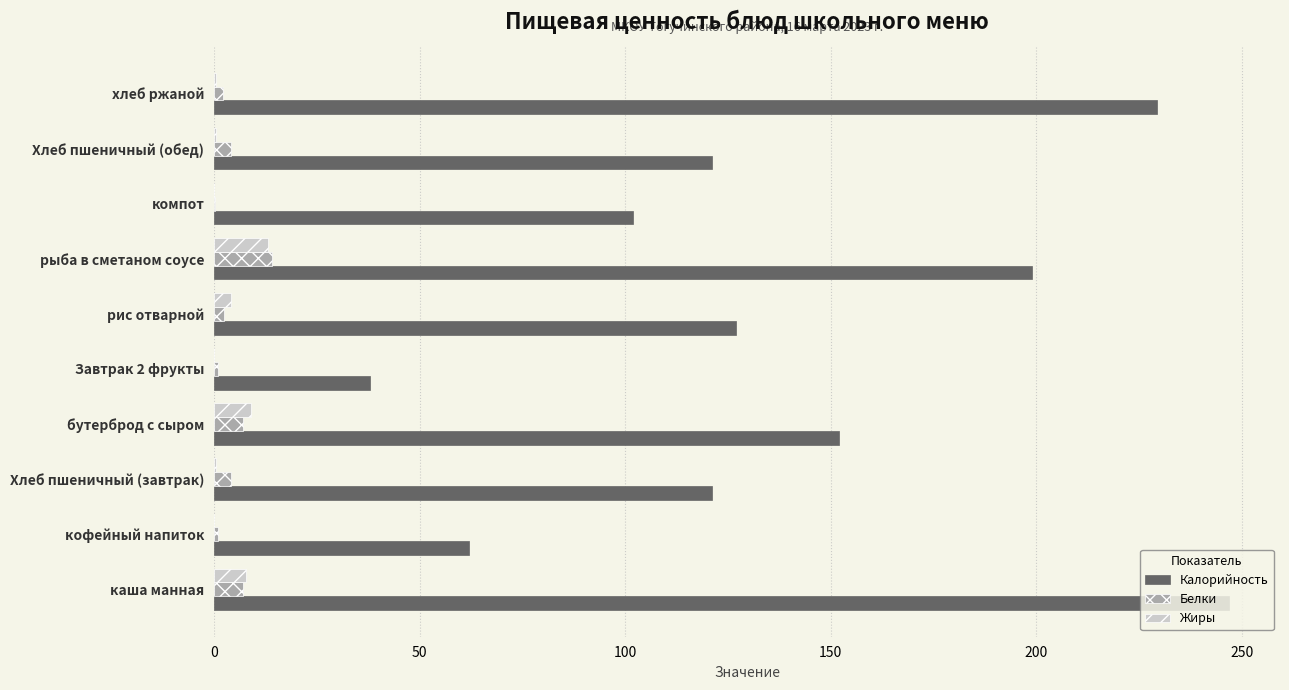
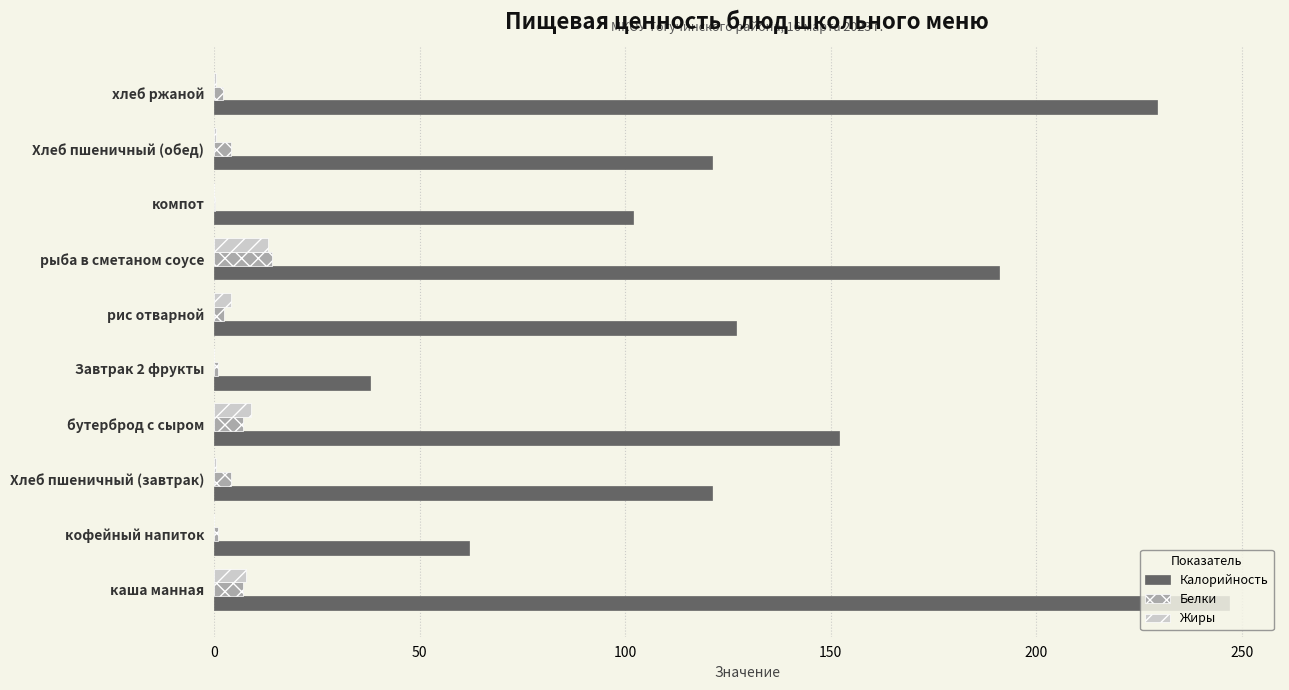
Калорийность, рыба в сметаном соусе: 199 -> 191
